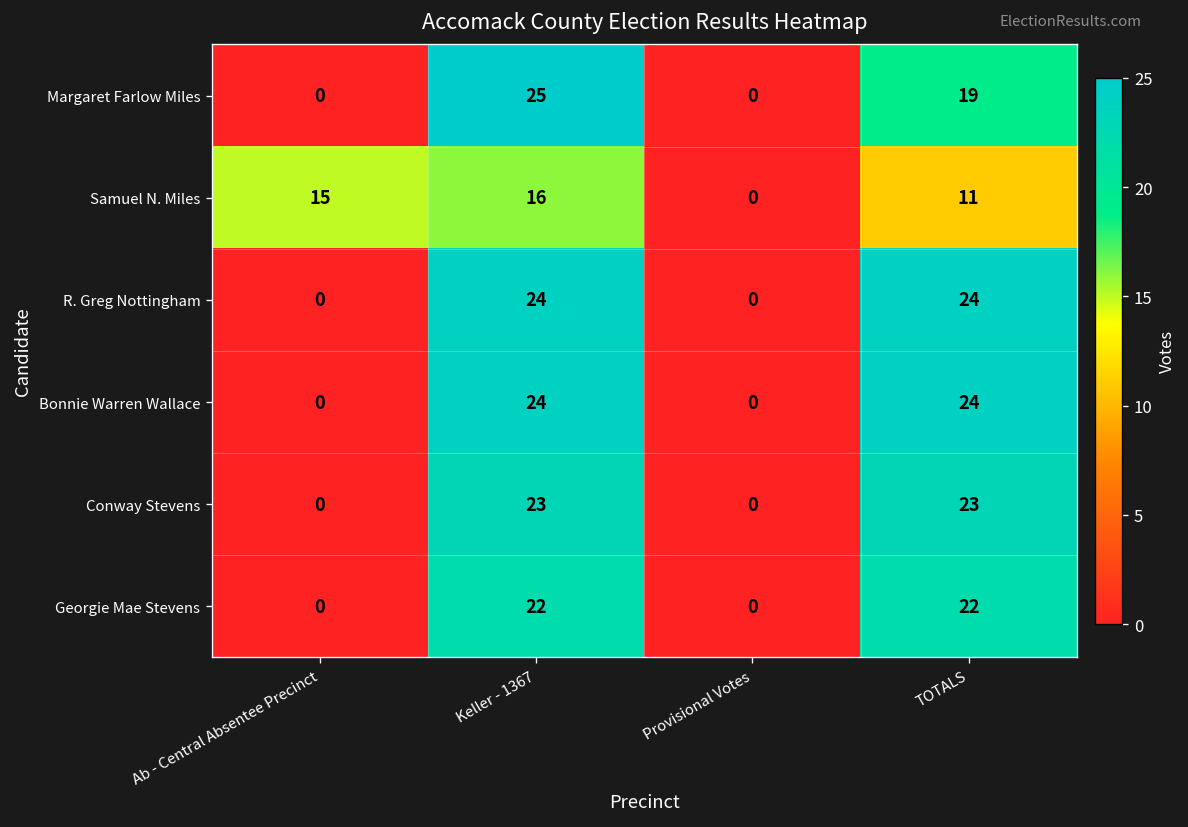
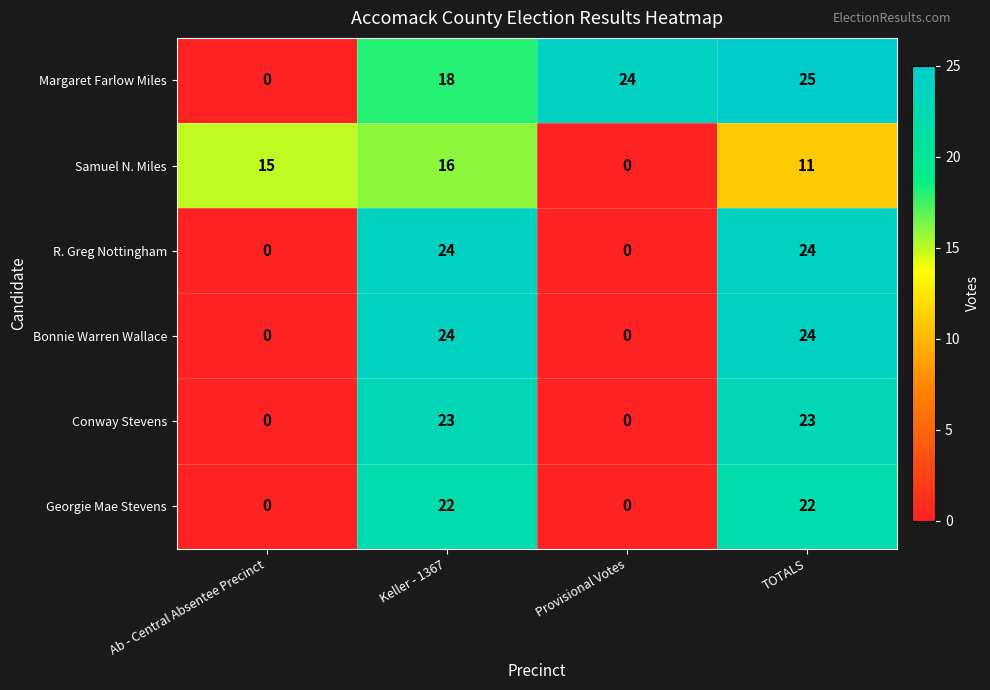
Margaret Farlow Miles, Keller - 1367: 25 -> 18
Margaret Farlow Miles, Provisional Votes: 0 -> 24
Margaret Farlow Miles, TOTALS: 19 -> 25
